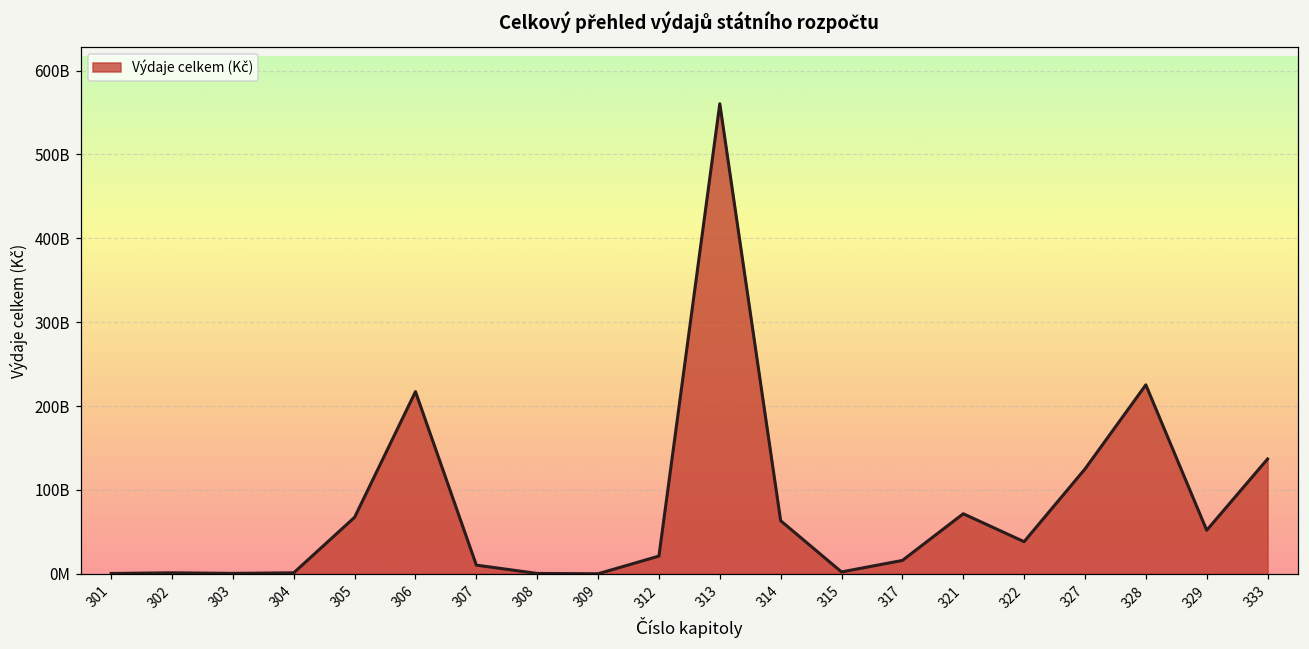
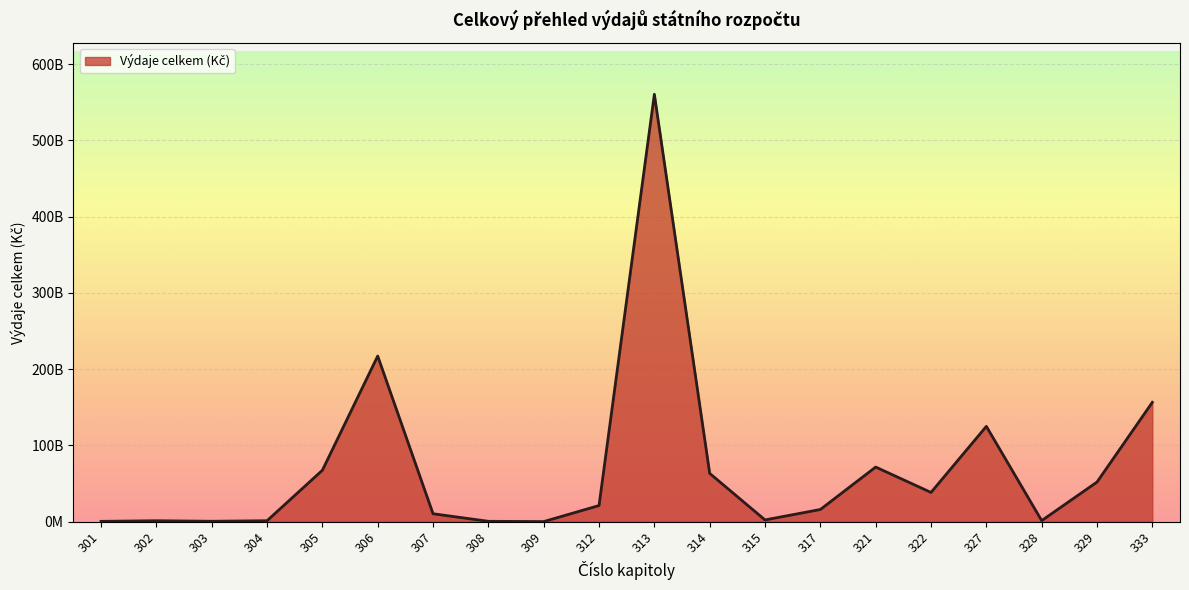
328: 230000000000 -> 0
333: 140000000000 -> 160000000000
